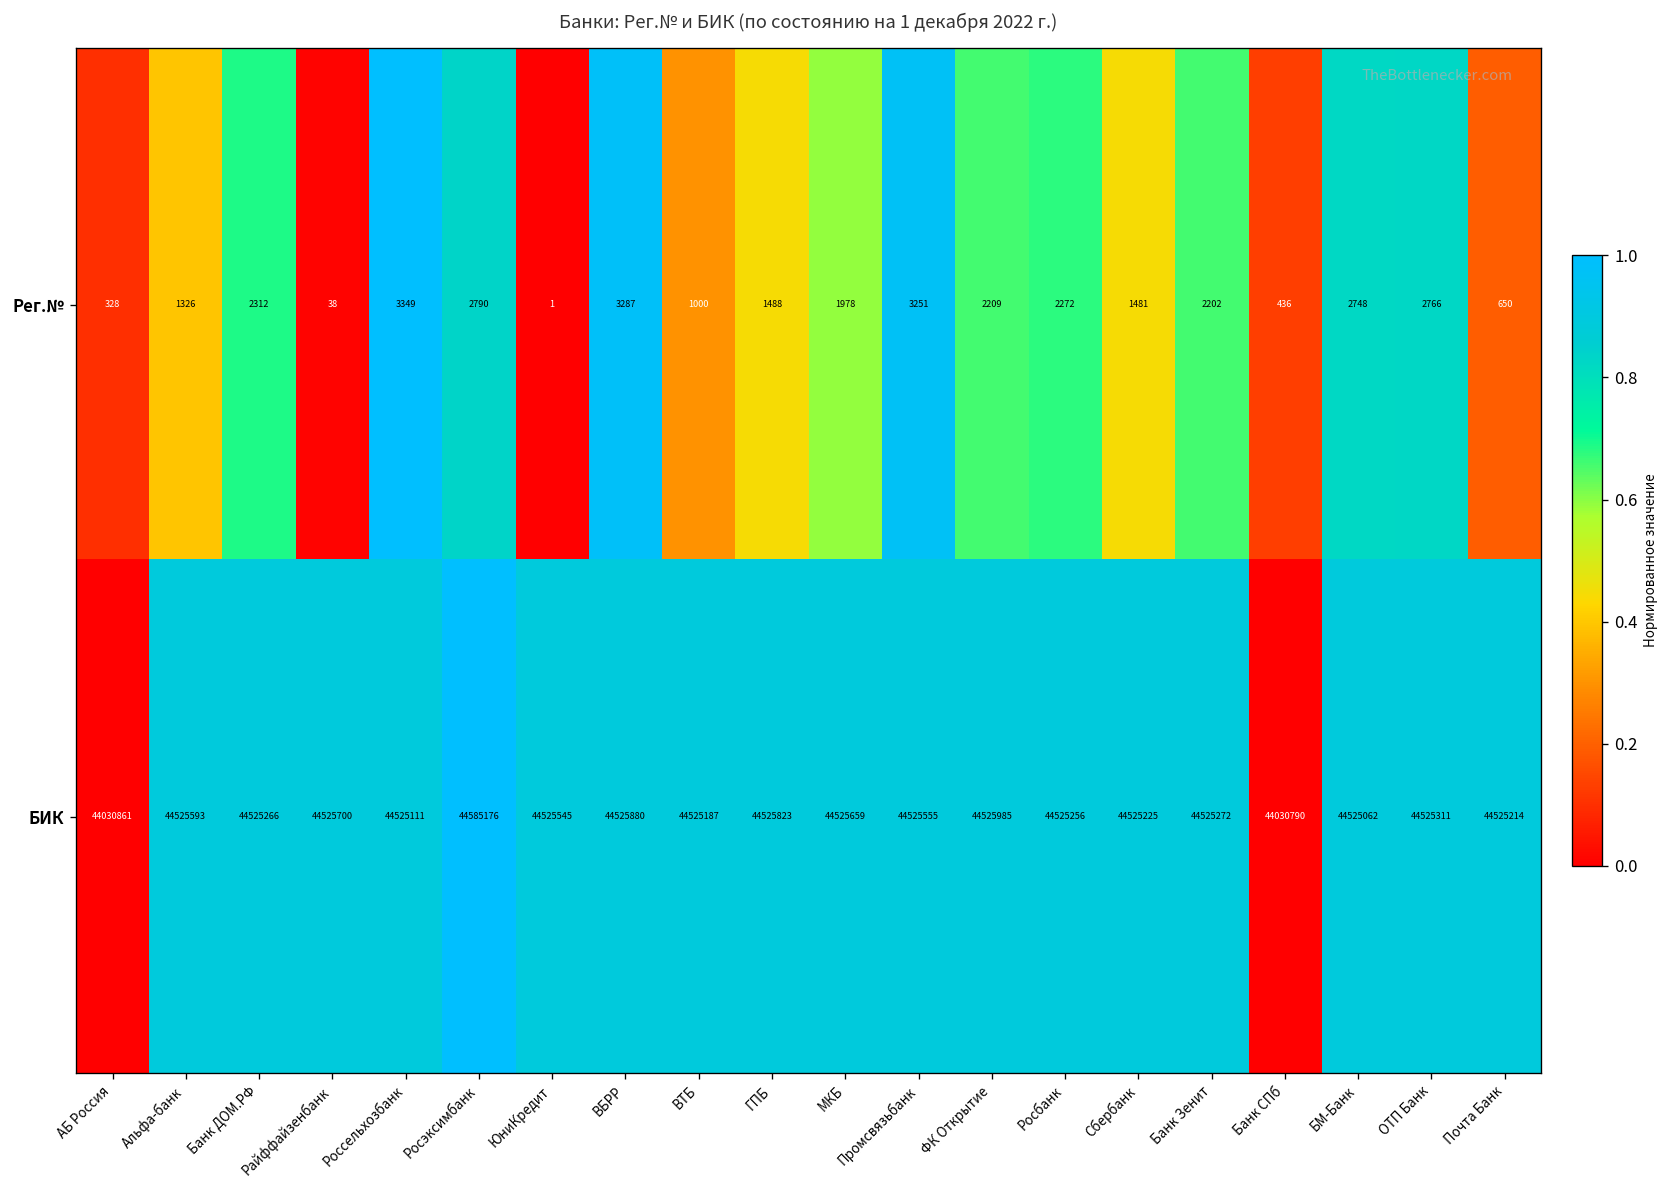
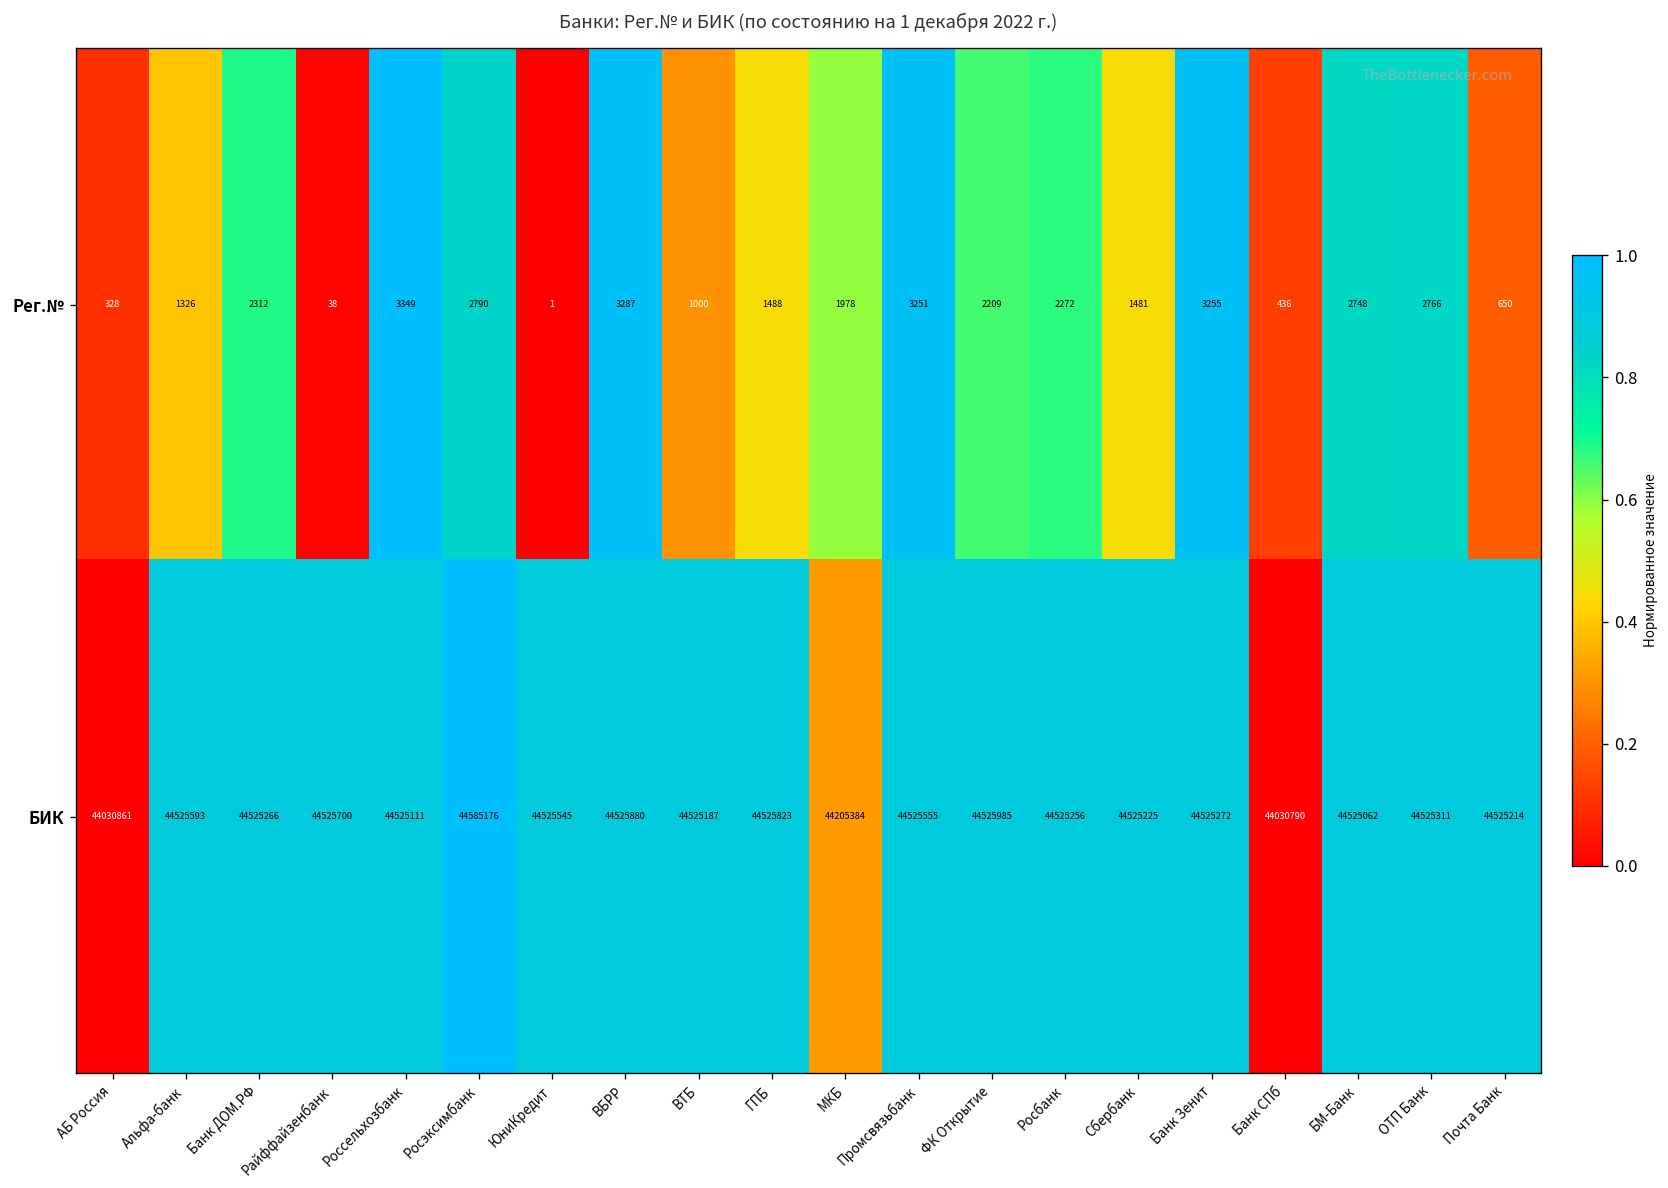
Рег.№, Банк Зенит: 2202 -> 3255
БИК, МКБ: 44525659 -> 44205384
